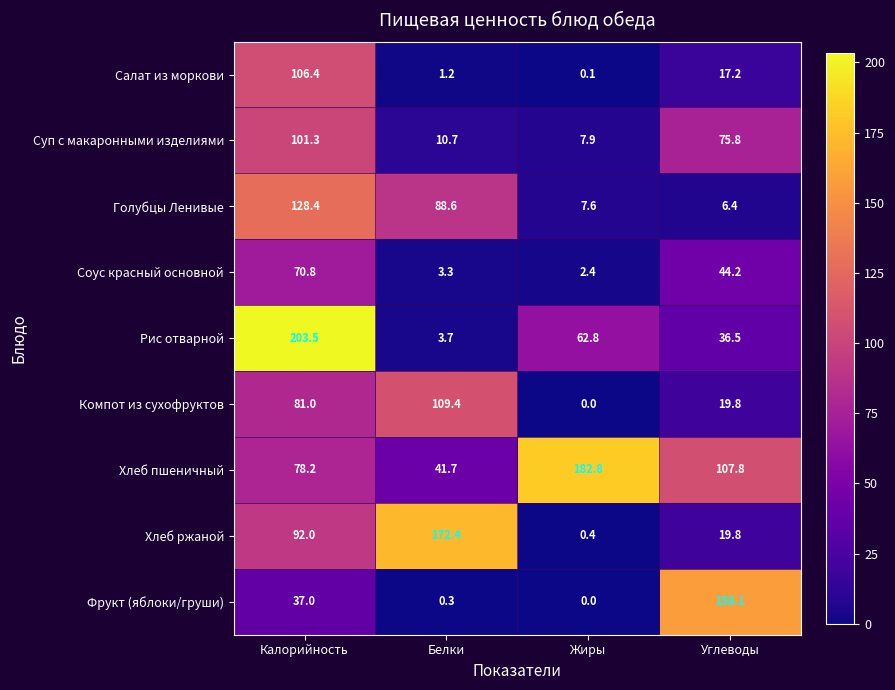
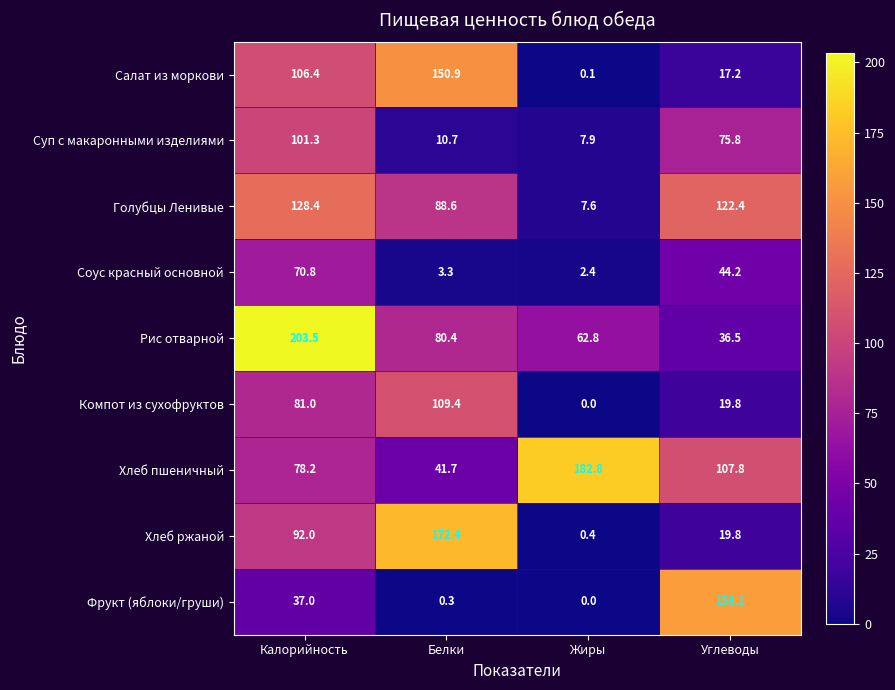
Салат из моркови, Белки: 1.2 -> 150.9
Голубцы Ленивые, Углеводы: 6.4 -> 122.4
Рис отварной, Белки: 3.7 -> 80.4
